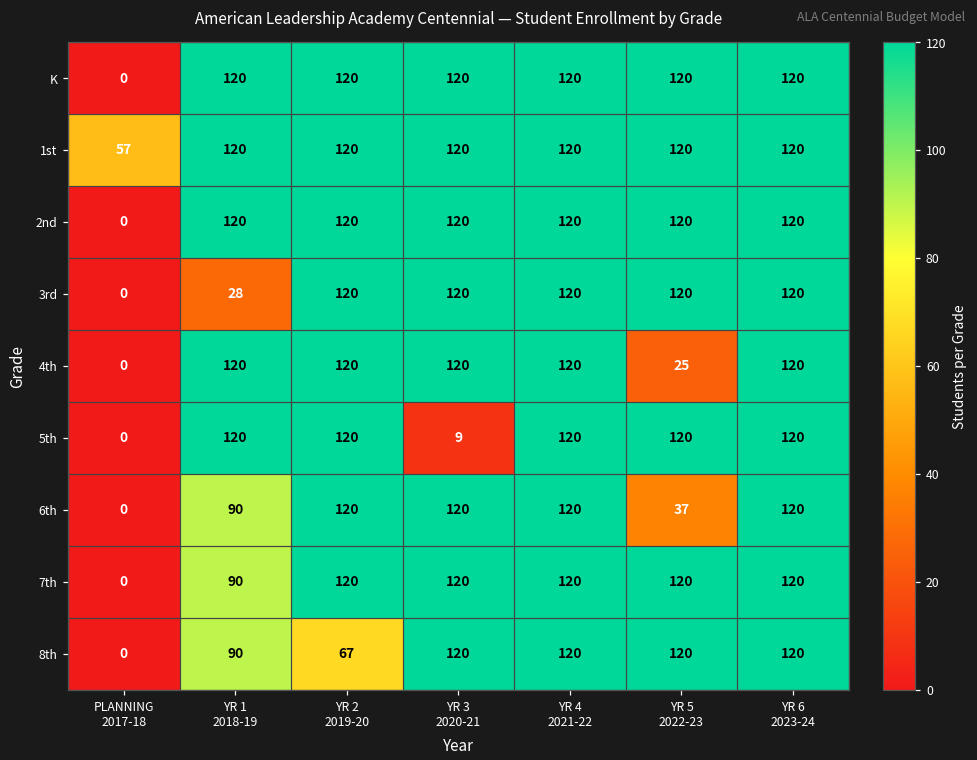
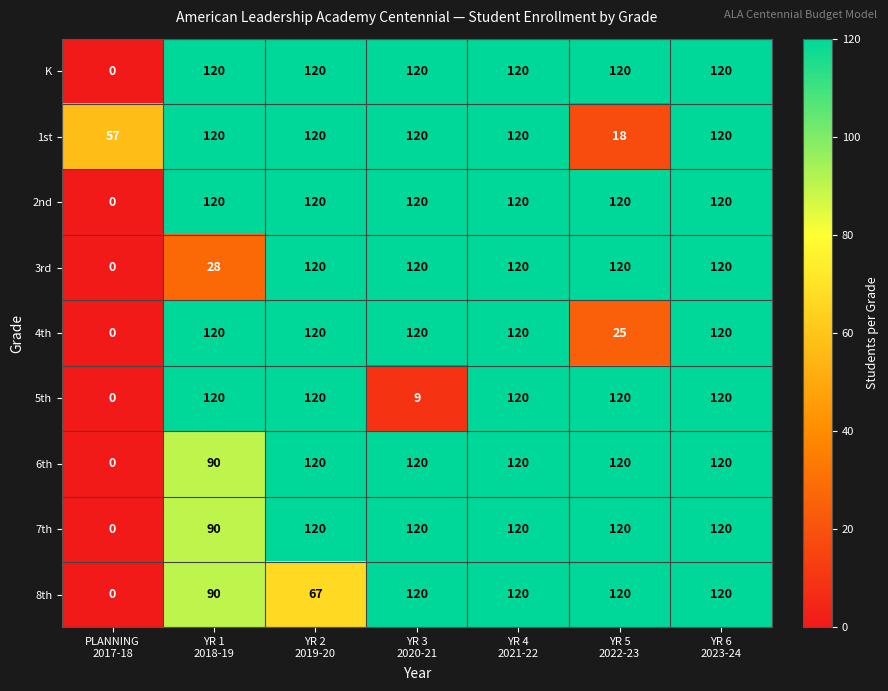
1st, YR 5 2022-23: 120 -> 18
6th, YR 5 2022-23: 37 -> 120
